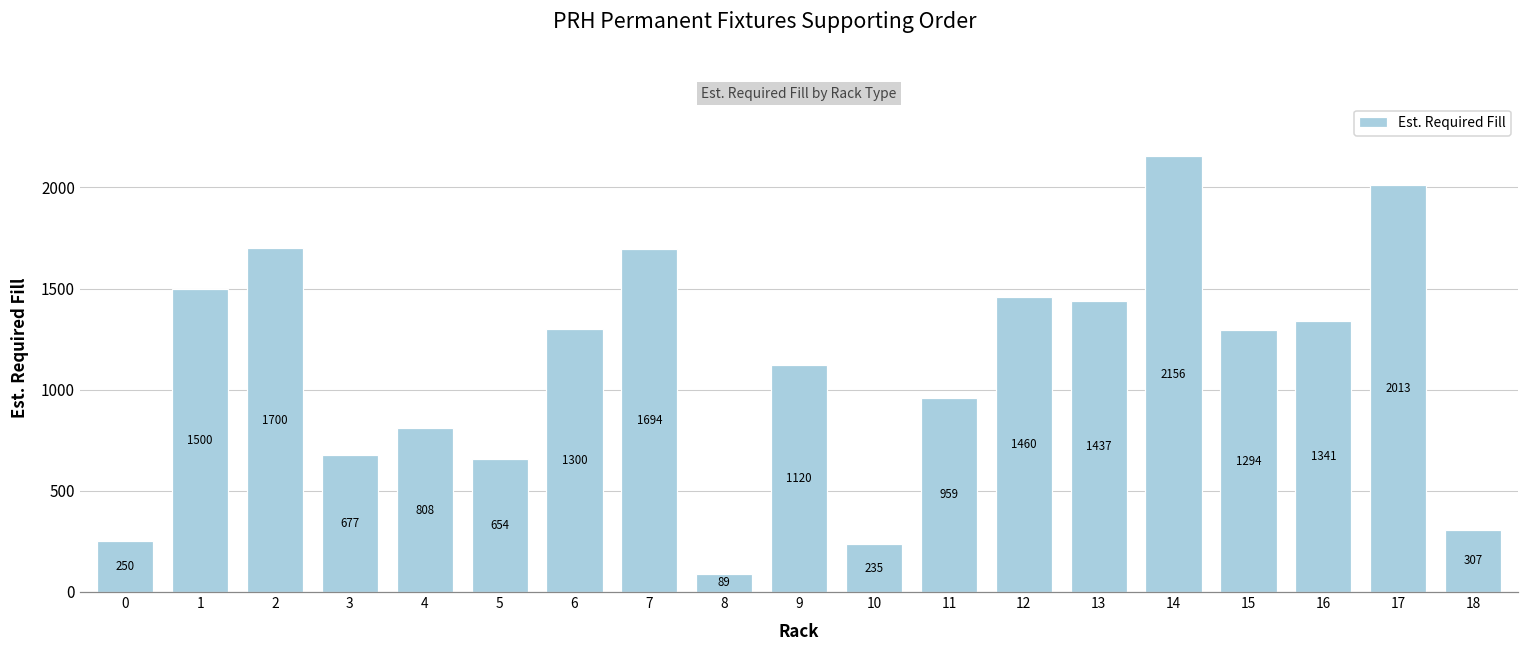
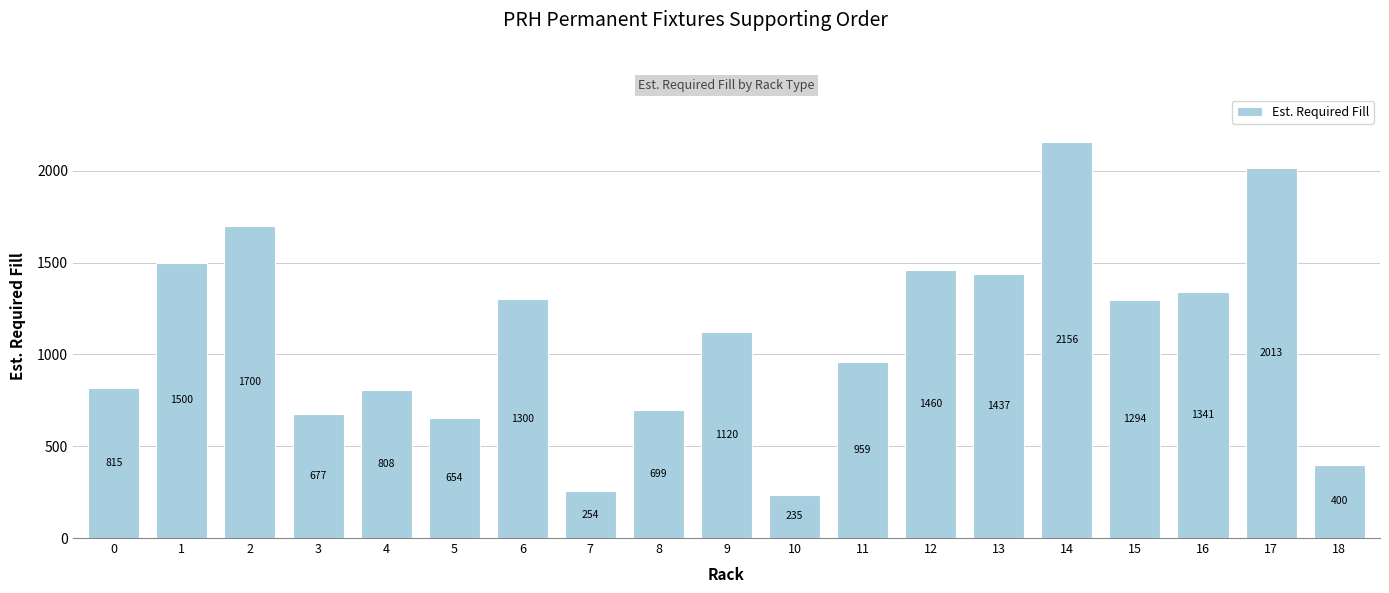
0: 250 -> 815
7: 1694 -> 254
8: 89 -> 699
18: 307 -> 400
